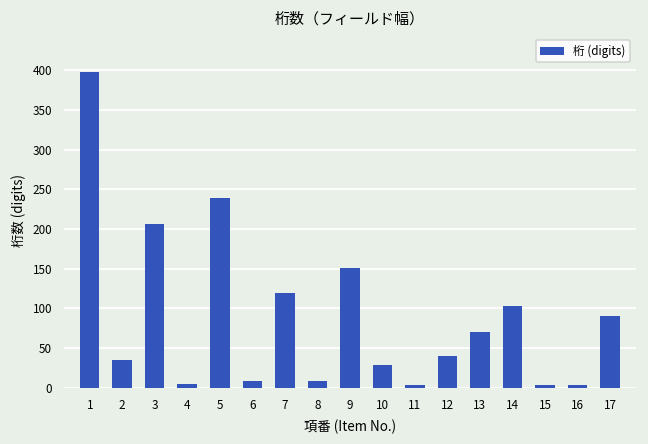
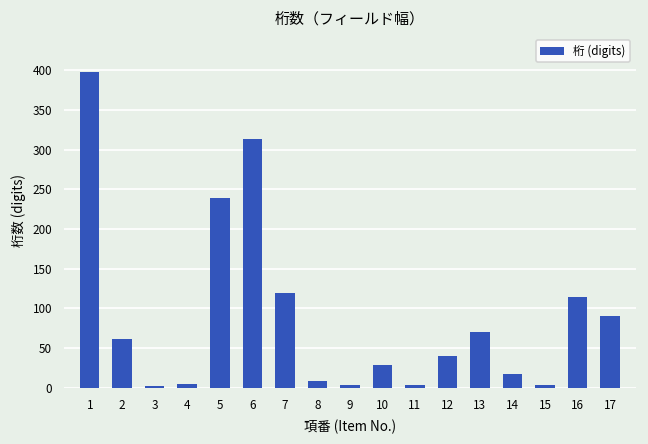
2: 40 -> 60
3: 210 -> 0
6: 10 -> 310
9: 150 -> 0
14: 100 -> 20
16: 0 -> 110
